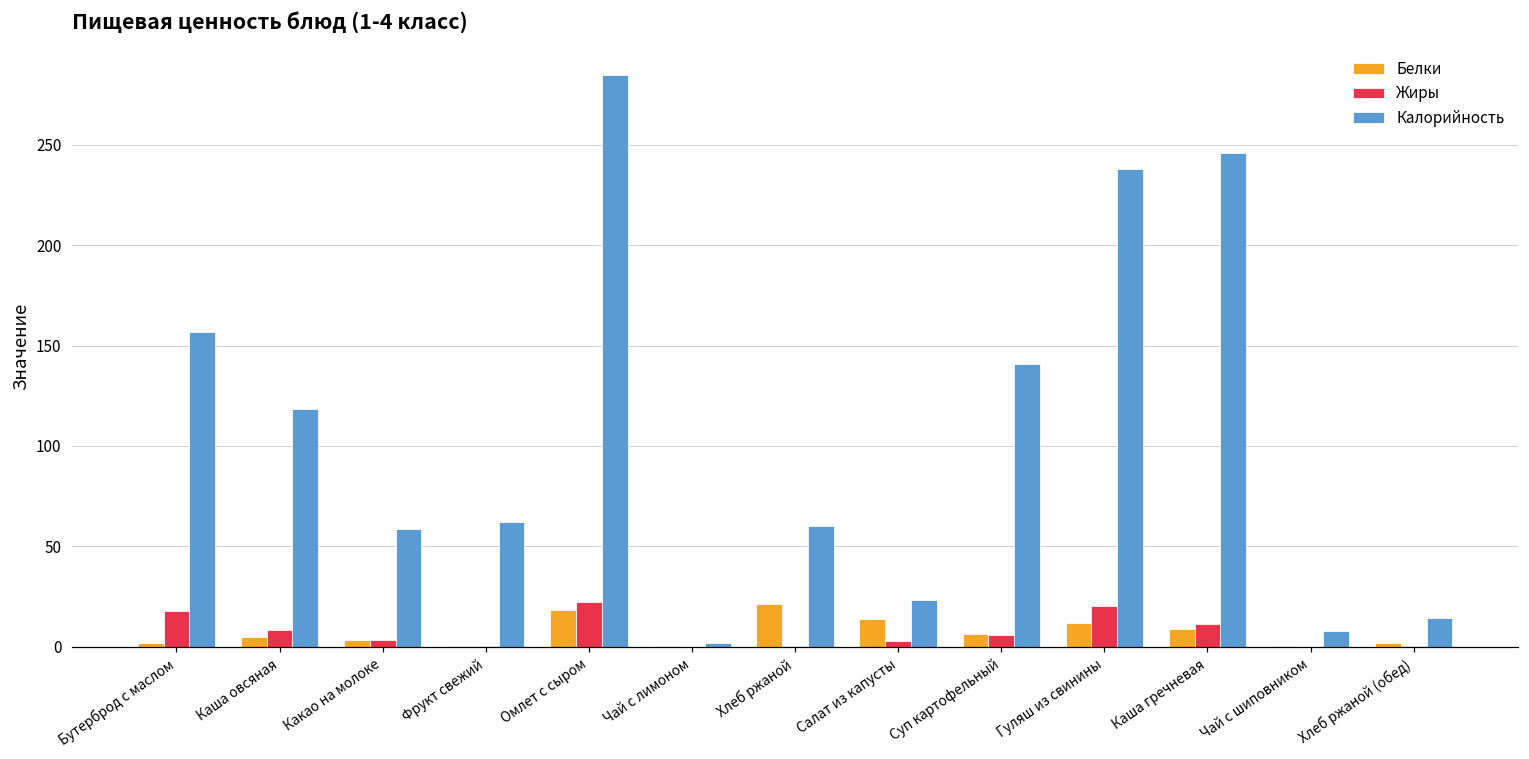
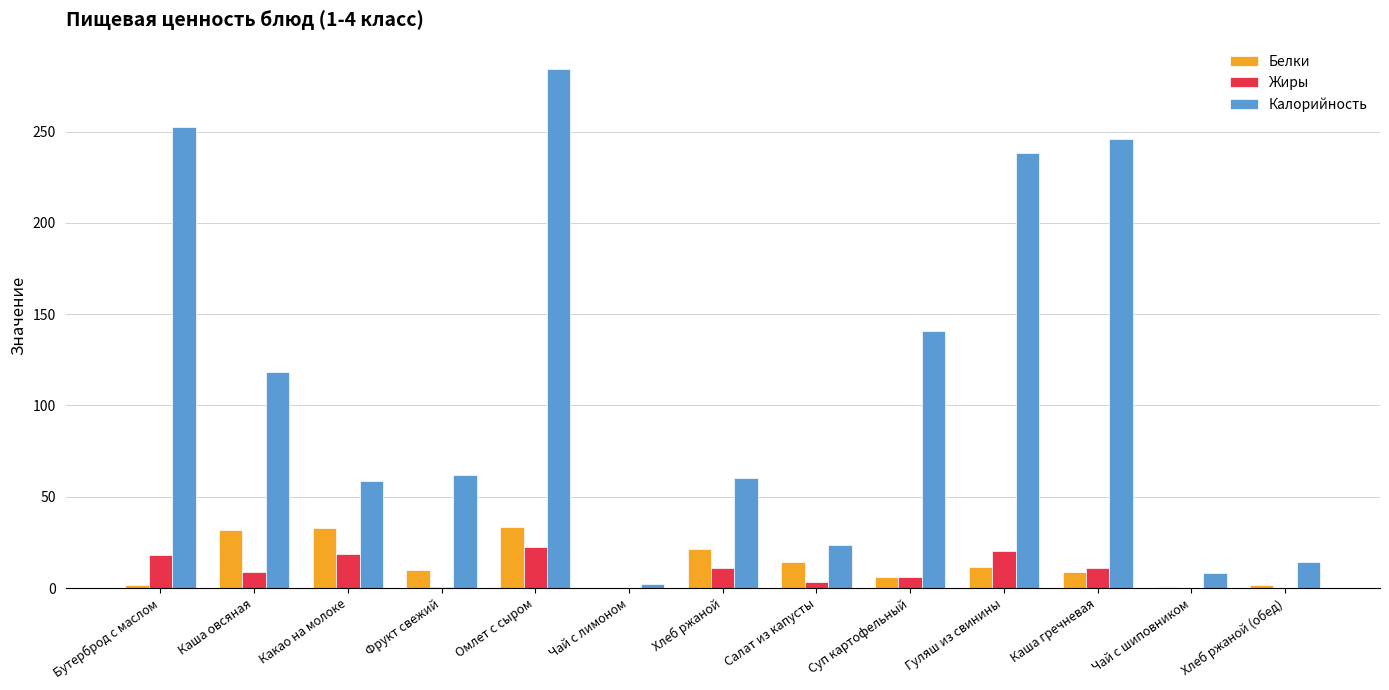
Калорийность, Бутерброд с маслом: 157 -> 252
Белки, Каша овсяная: 5 -> 32
Белки, Какао на молоке: 3 -> 33
Жиры, Какао на молоке: 3 -> 19
Белки, Фрукт свежий: 1 -> 10
Белки, Омлет с сыром: 19 -> 33
Жиры, Хлеб ржаной: 0 -> 11
